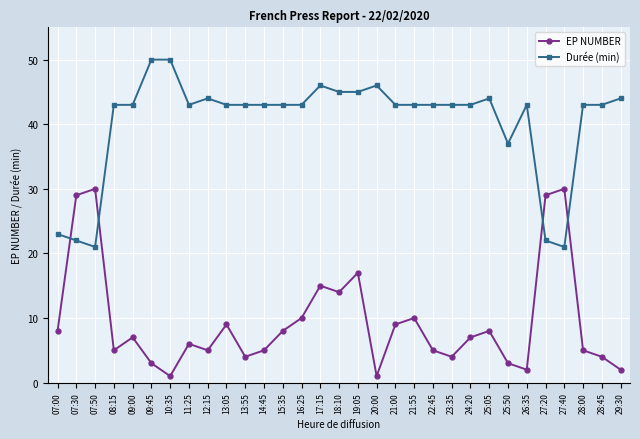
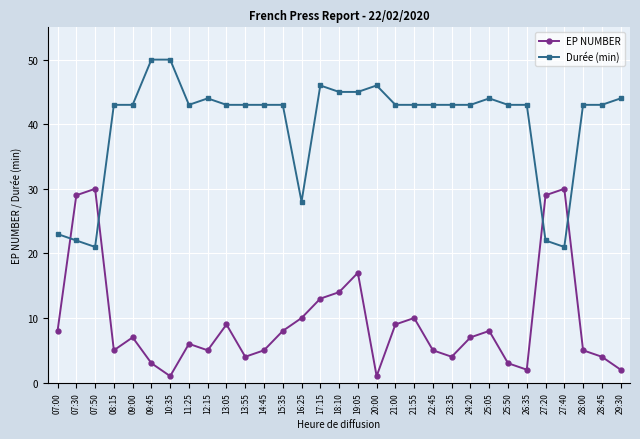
Durée (min), 16:25: 43 -> 28
EP NUMBER, 17:15: 15 -> 13
Durée (min), 25:50: 37 -> 43
